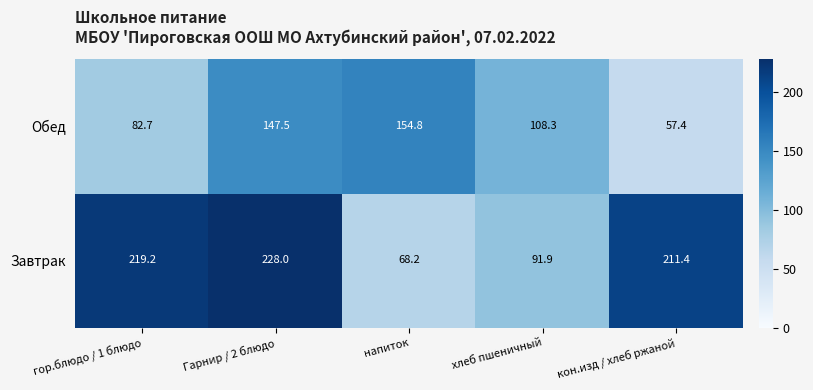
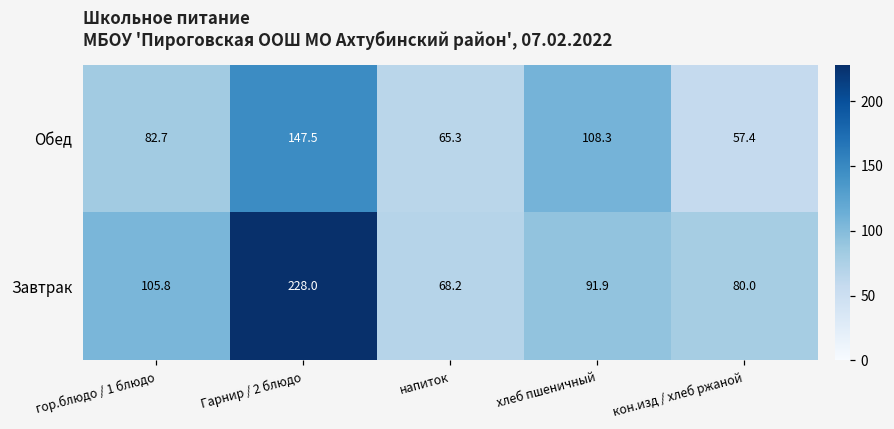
Обед, напиток: 154.8 -> 65.3
Завтрак, гор.блюдо / 1 блюдо: 219.2 -> 105.8
Завтрак, кон.изд / хлеб ржаной: 211.4 -> 80.0
